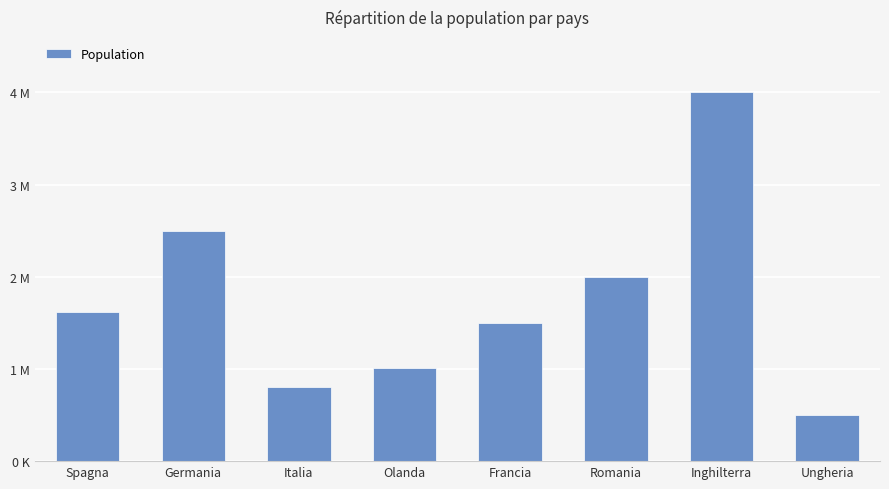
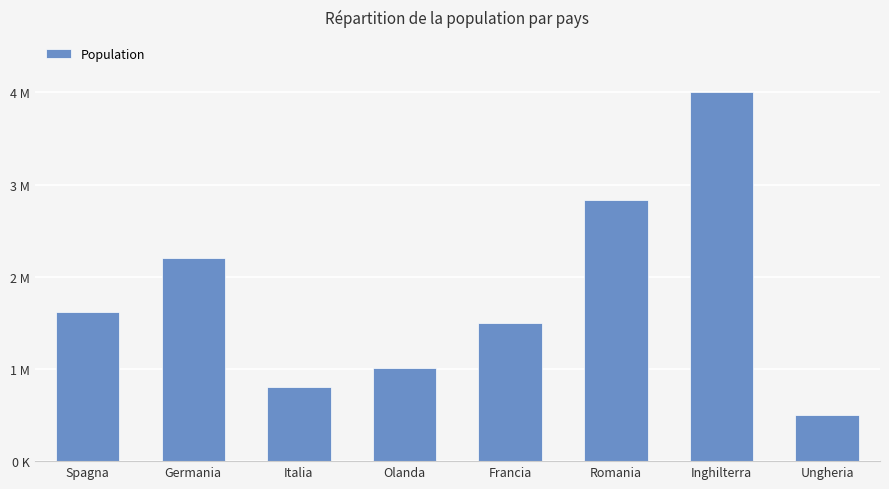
Germania: 2500000 -> 2200000
Romania: 2000000 -> 2800000
